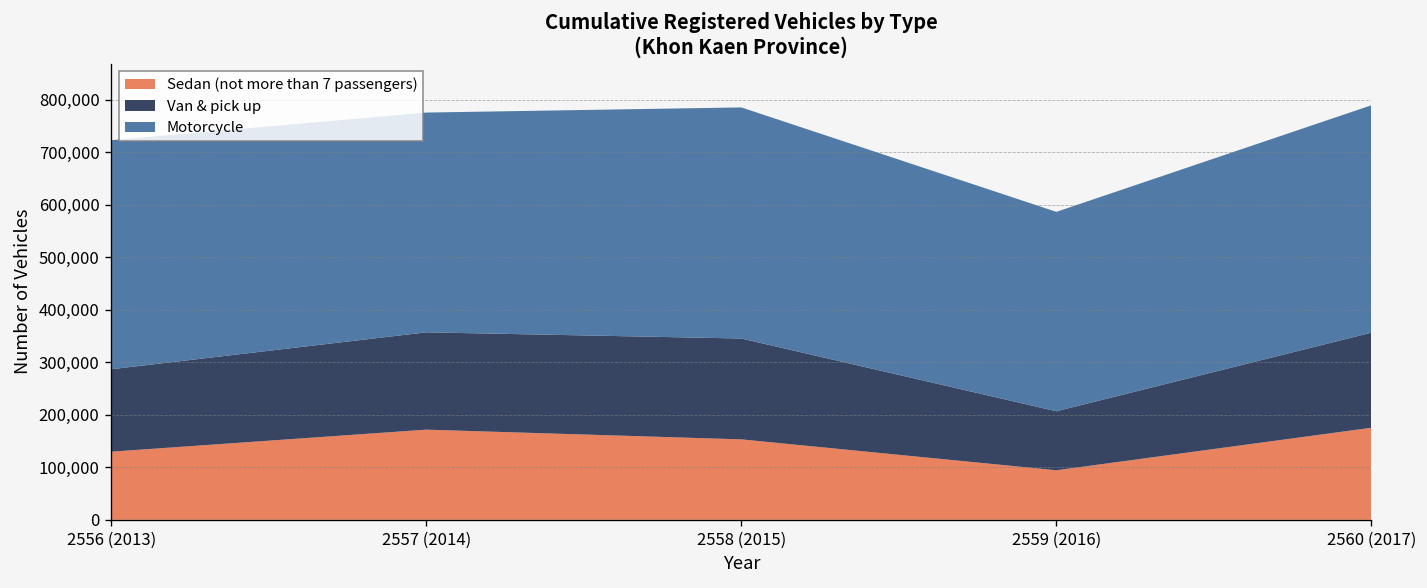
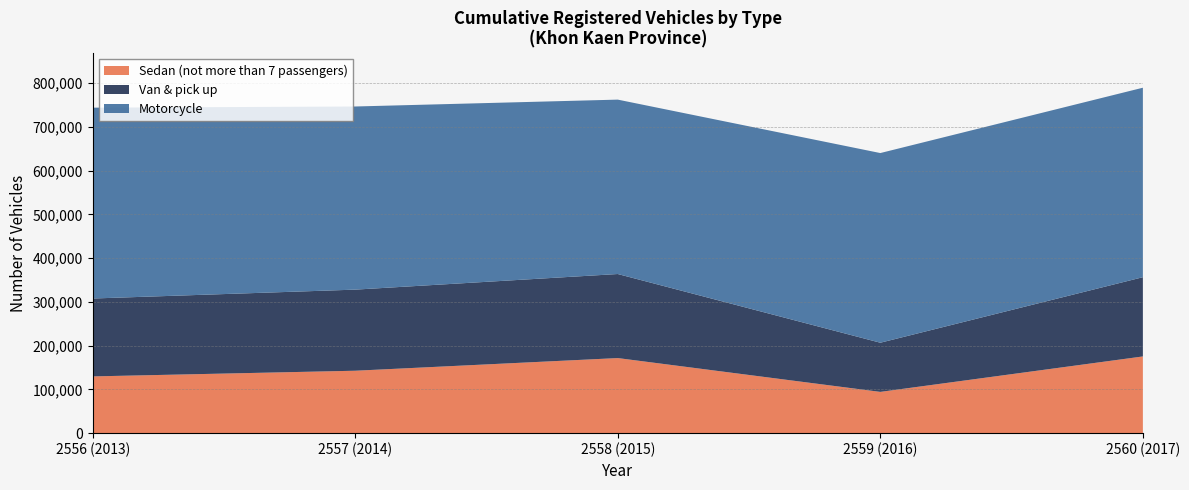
Van & pick up, 2556 (2013): 160,000 -> 180,000
Sedan (not more than 7 passengers), 2557 (2014): 170,000 -> 140,000
Sedan (not more than 7 passengers), 2558 (2015): 150,000 -> 170,000
Motorcycle, 2558 (2015): 440,000 -> 400,000
Motorcycle, 2559 (2016): 380,000 -> 430,000
